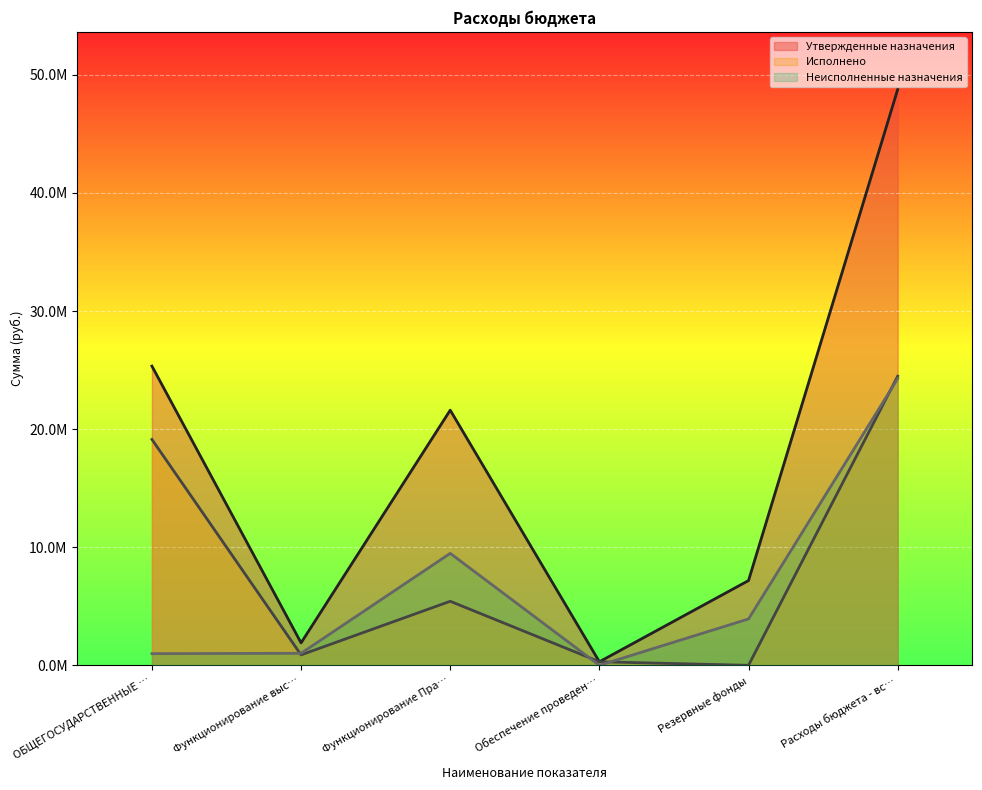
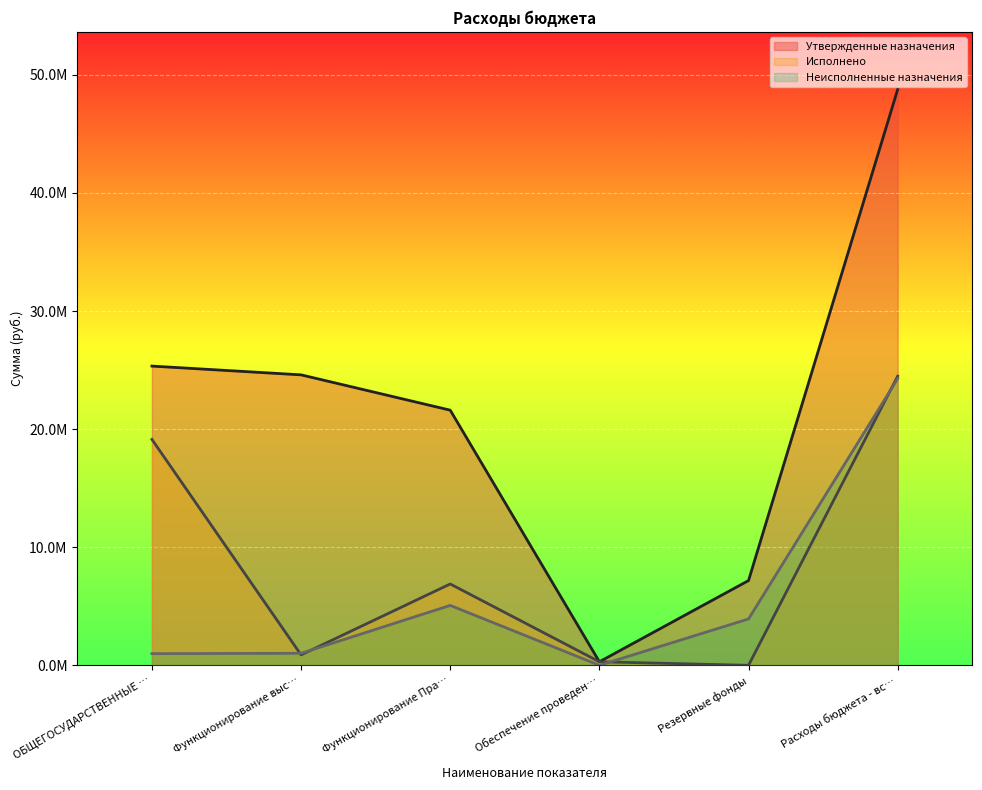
Утвержденные назначения, Функционирование выс…: 1900000 -> 24600000
Исполнено, Функционирование Пра…: 5400000 -> 6900000
Неисполненные назначения, Функционирование Пра…: 9500000 -> 5100000
